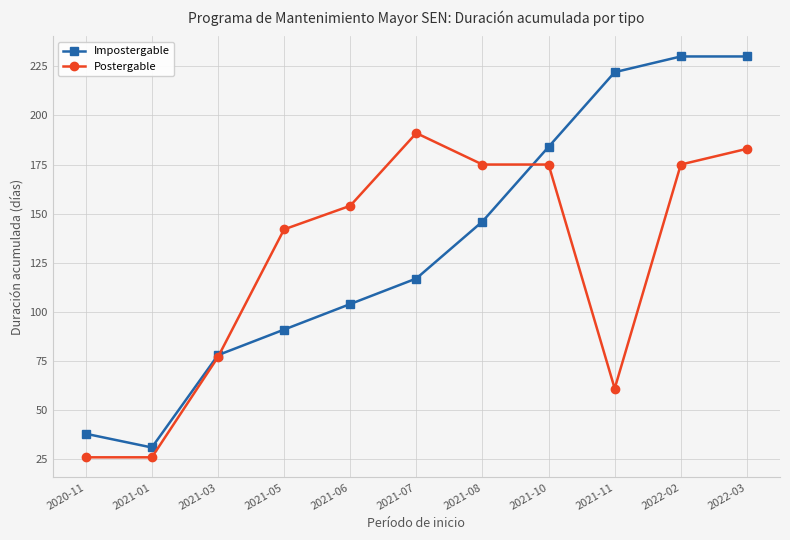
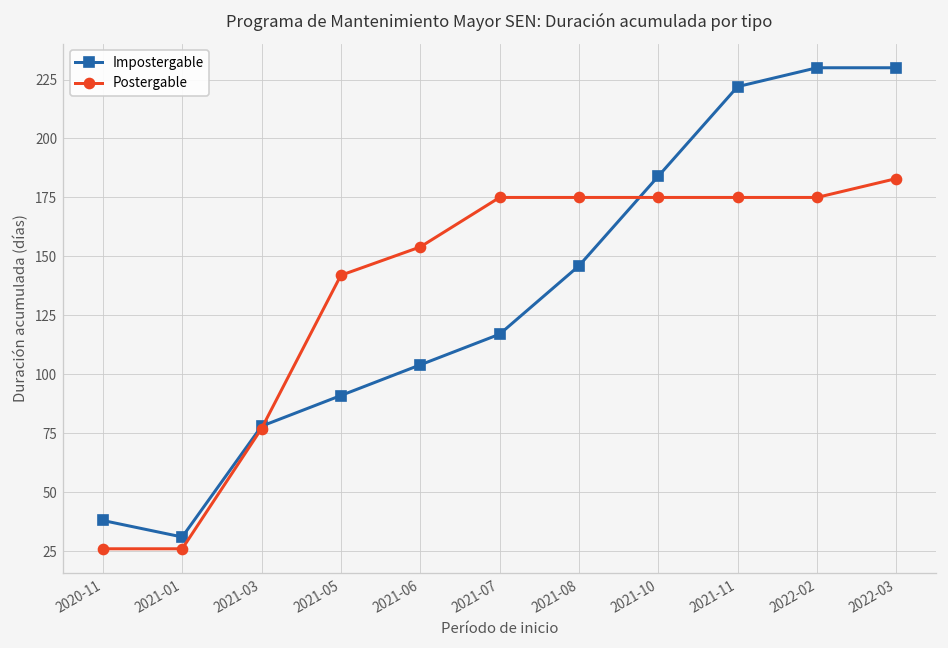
Postergable, 2021-07: 191 -> 175
Postergable, 2021-11: 61 -> 175
